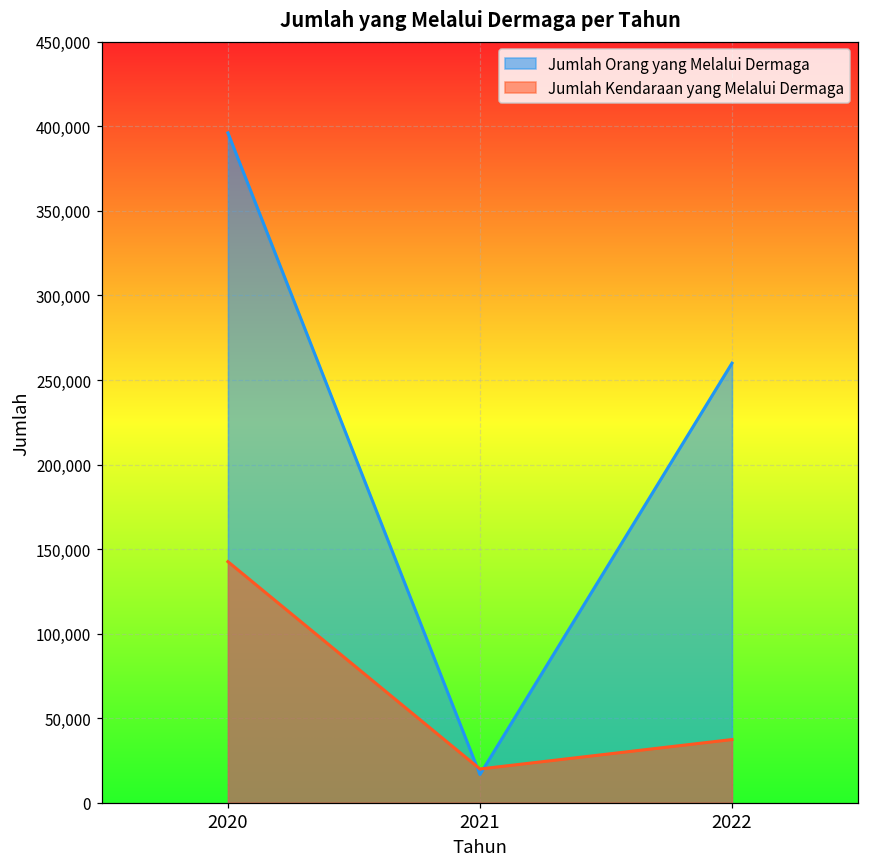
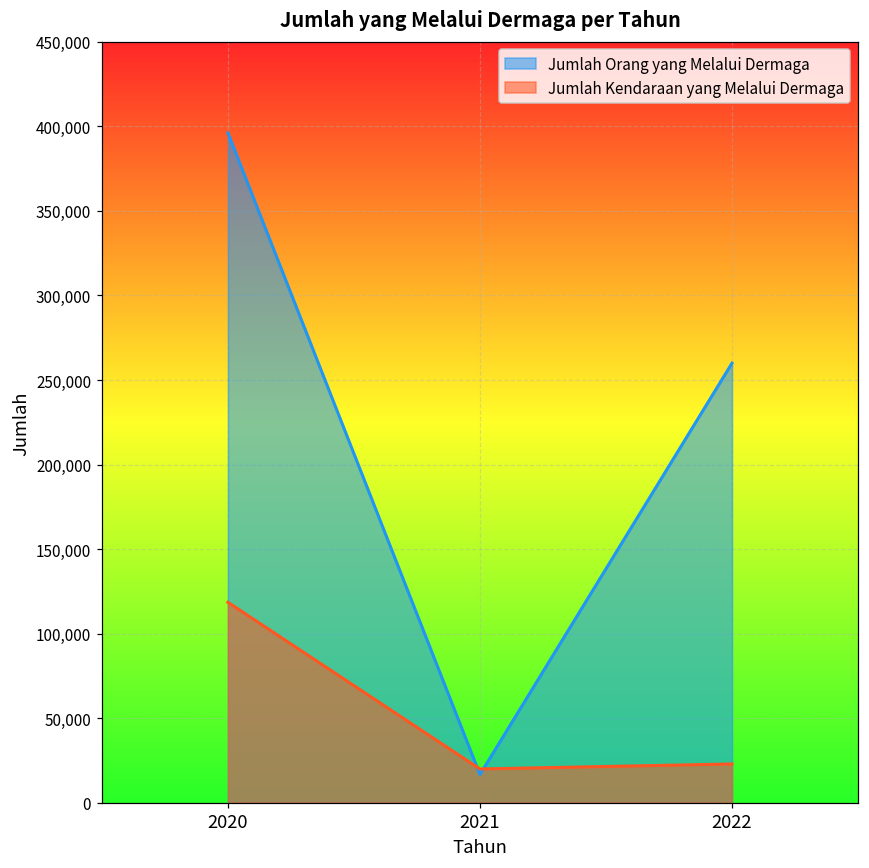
Jumlah Kendaraan yang Melalui Dermaga, 2020: 143,000 -> 119,000
Jumlah Kendaraan yang Melalui Dermaga, 2022: 37,000 -> 23,000
